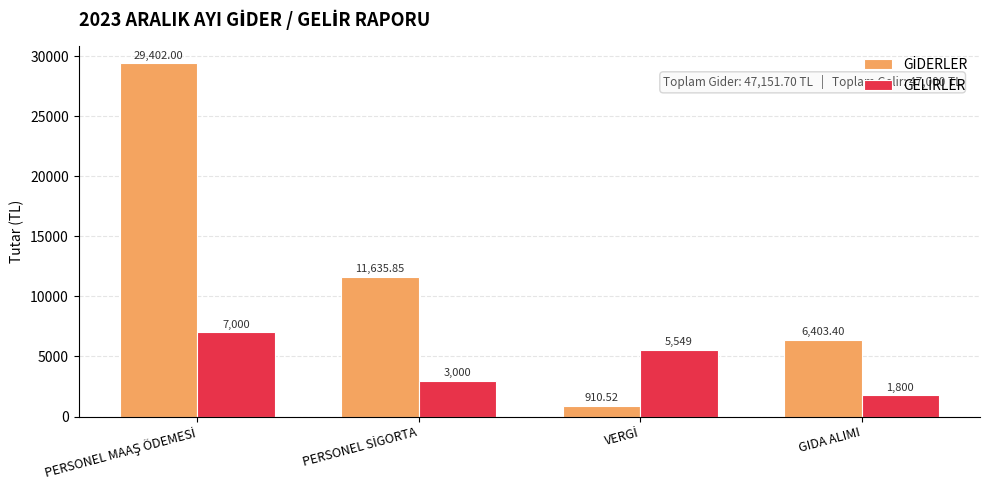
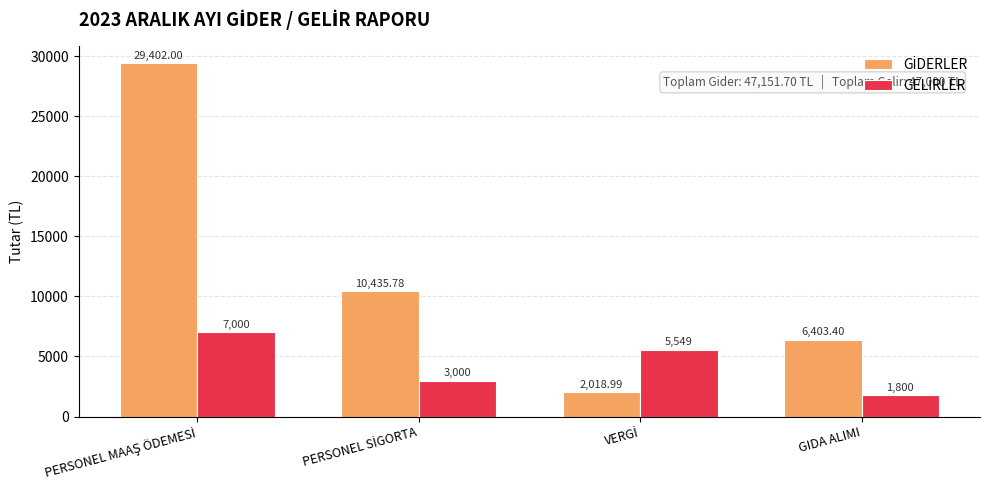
GİDERLER, PERSONEL SİGORTA: 11,635.85 -> 10,435.78
GİDERLER, VERGİ: 910.52 -> 2,018.99
